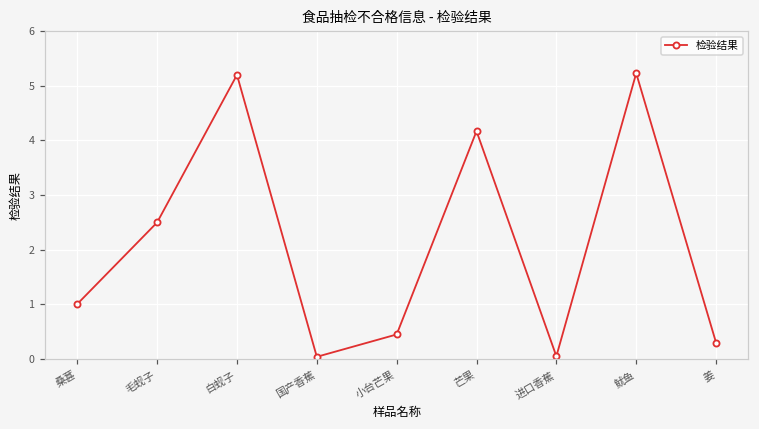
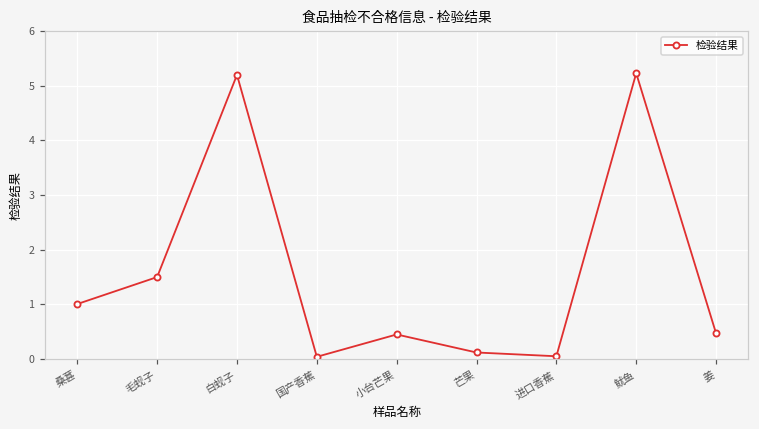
毛蚬子: 2.5 -> 1.5
芒果: 4.2 -> 0.1
姜: 0.3 -> 0.5
